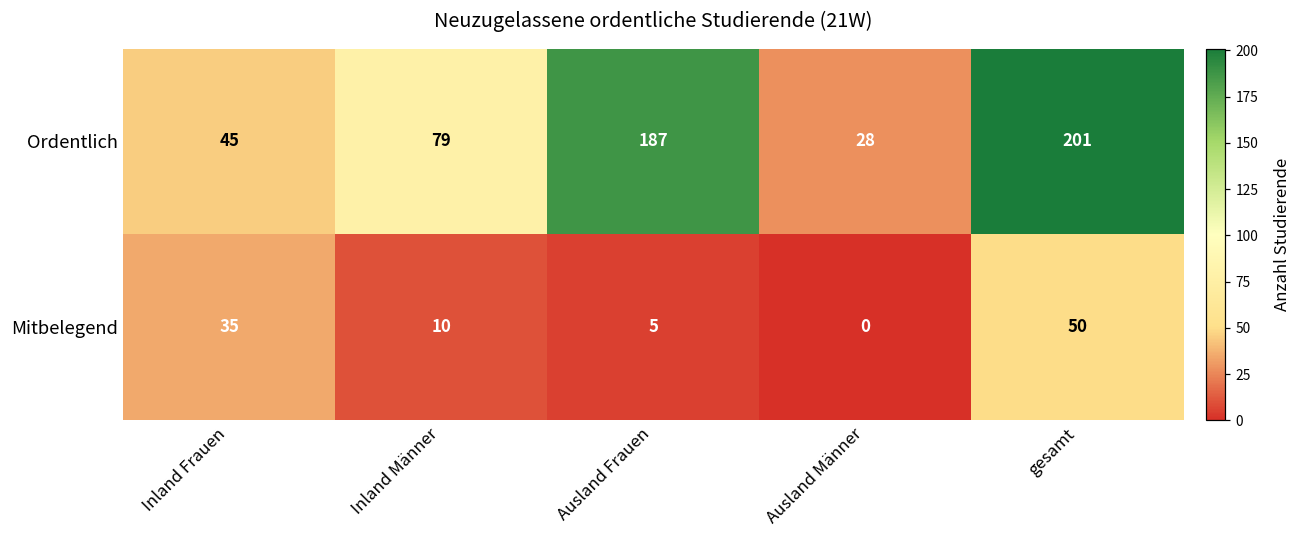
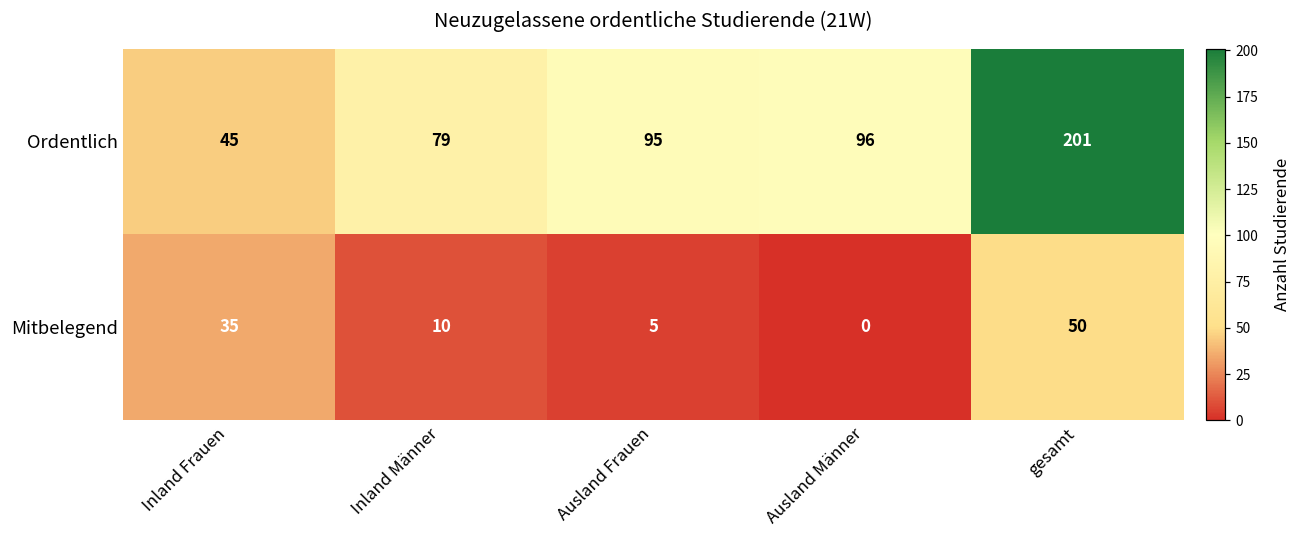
Ordentlich, Ausland Frauen: 187 -> 95
Ordentlich, Ausland Männer: 28 -> 96
